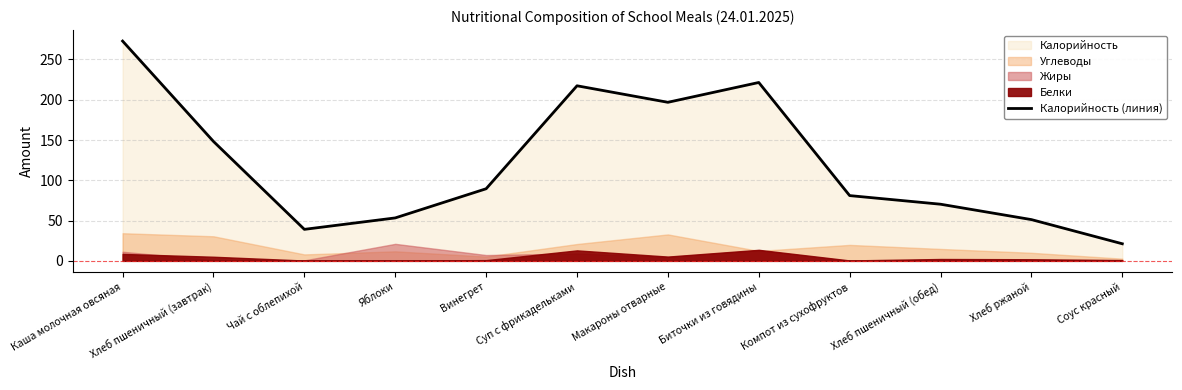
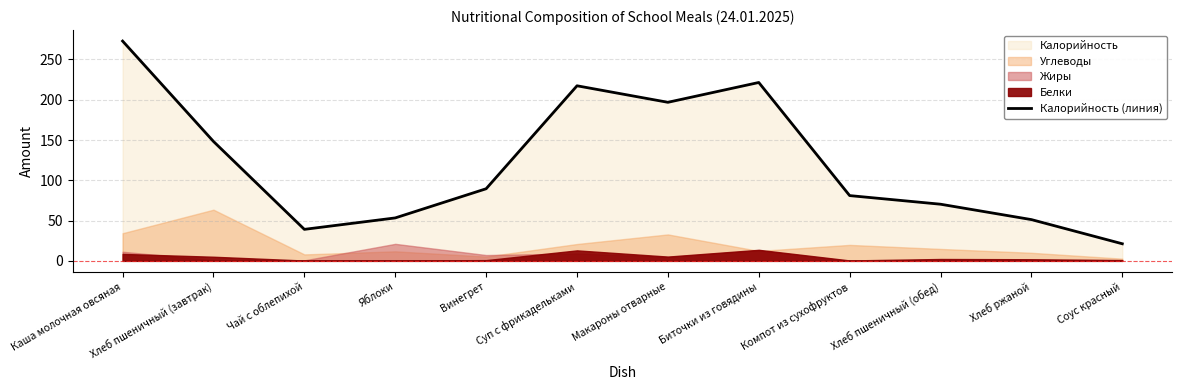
Углеводы, Хлеб пшеничный (завтрак): 30 -> 60
